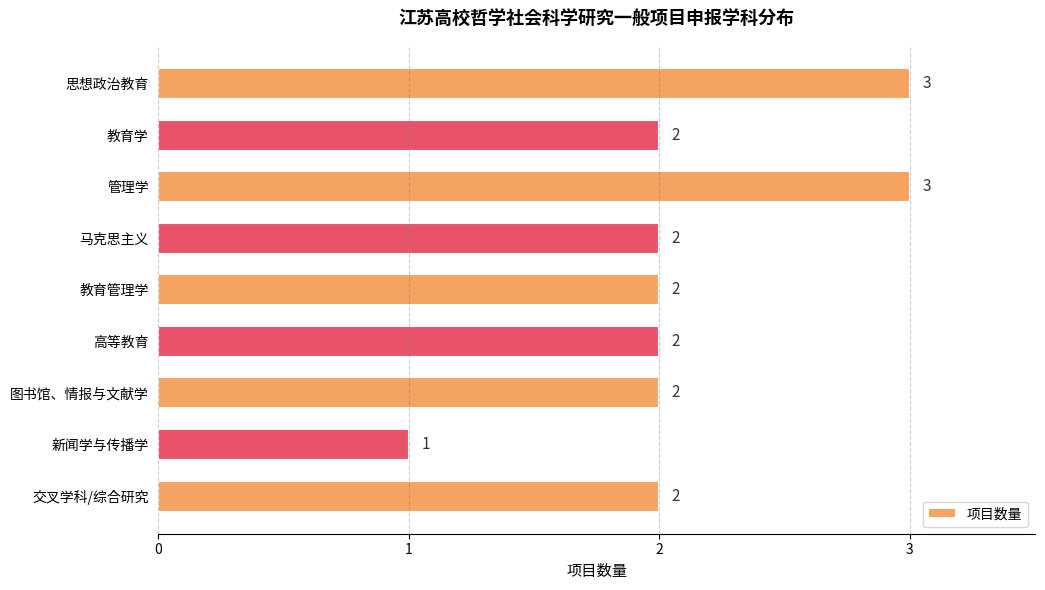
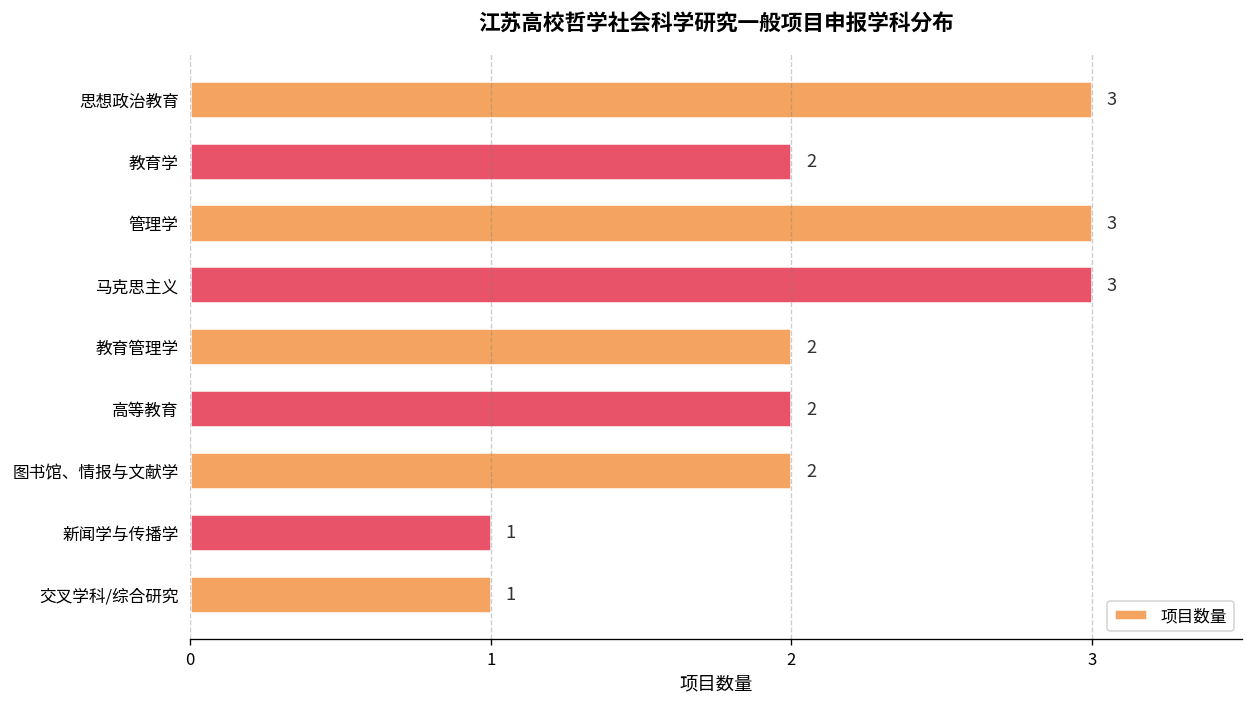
马克思主义: 2 -> 3
交叉学科/综合研究: 2 -> 1
